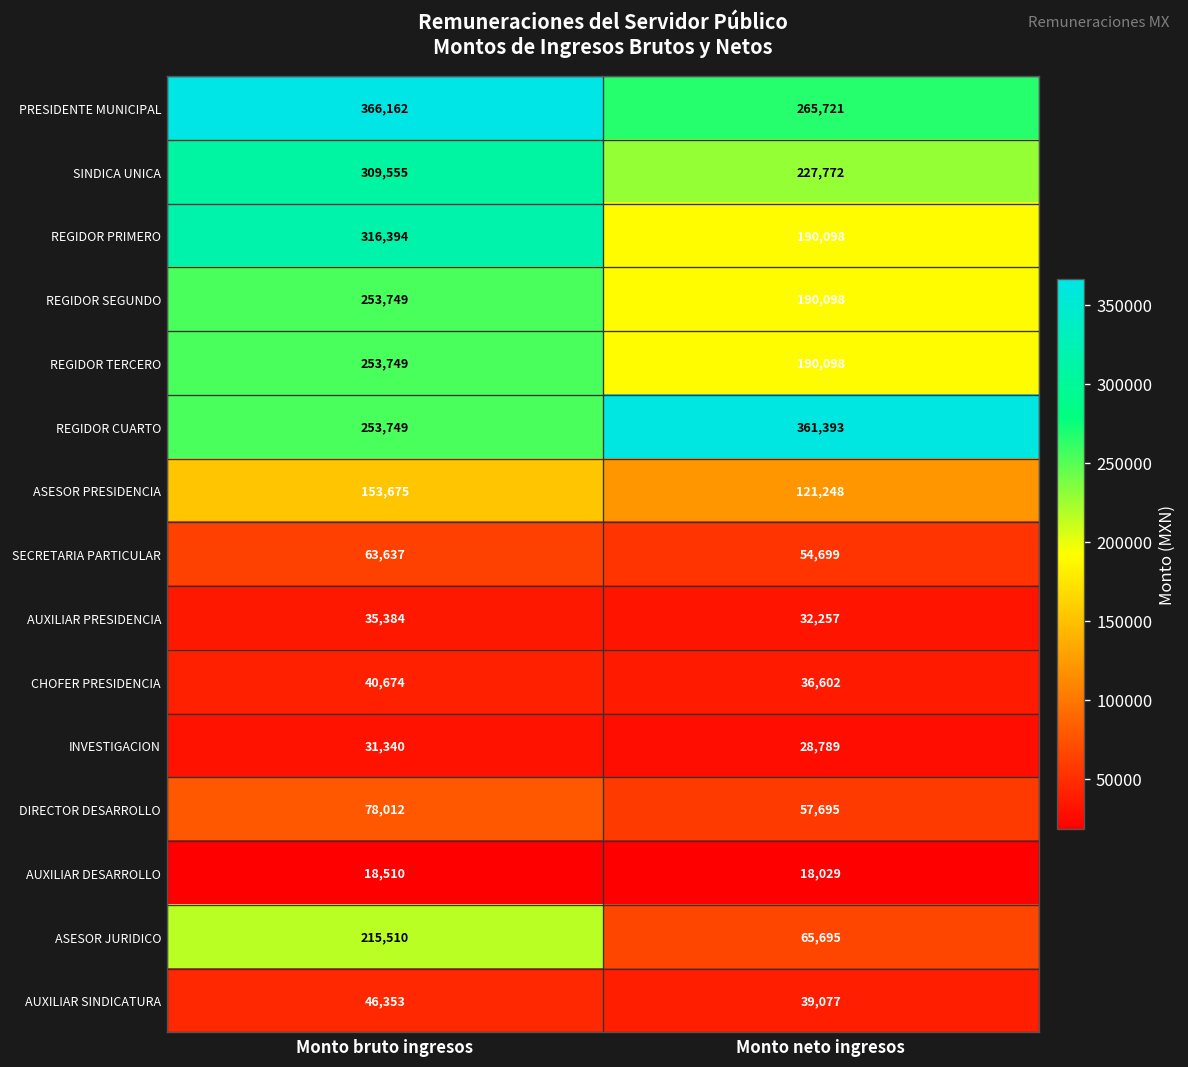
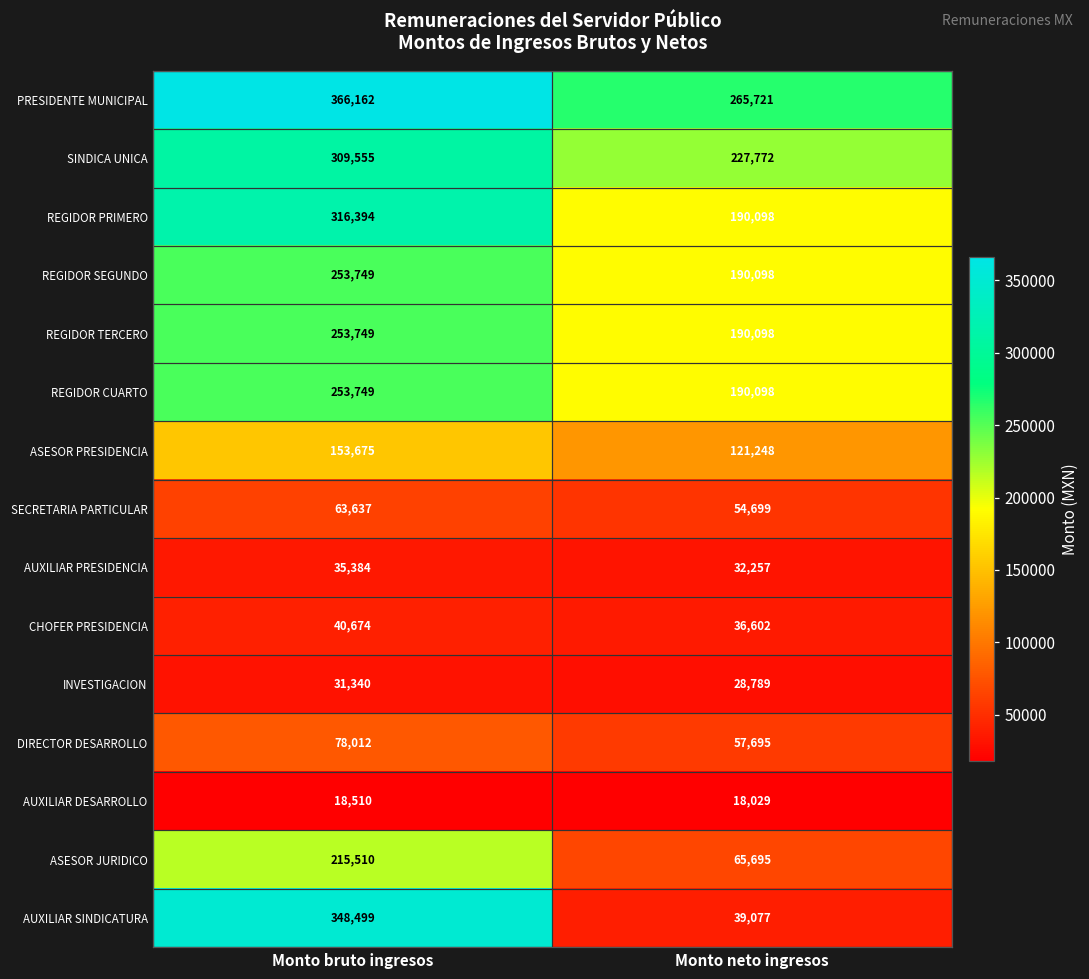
REGIDOR CUARTO, Monto neto ingresos: 361,393 -> 190,098
AUXILIAR SINDICATURA, Monto bruto ingresos: 46,353 -> 348,499
